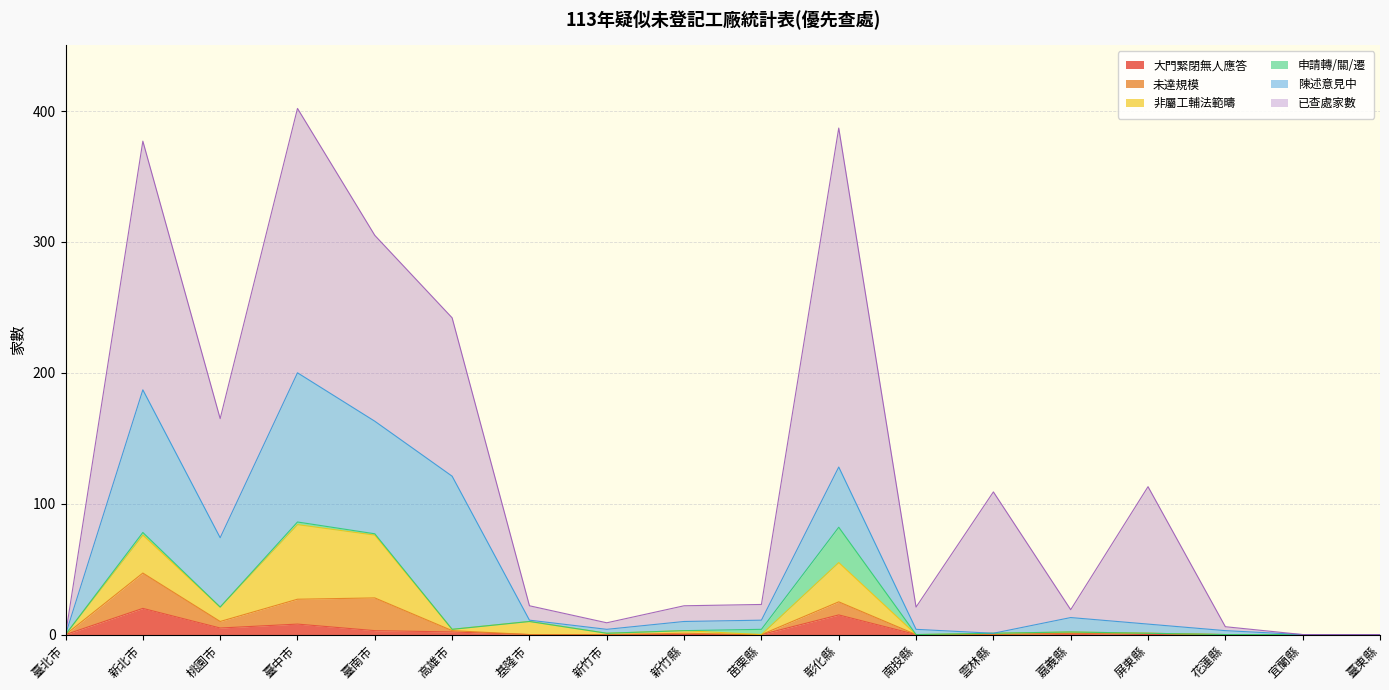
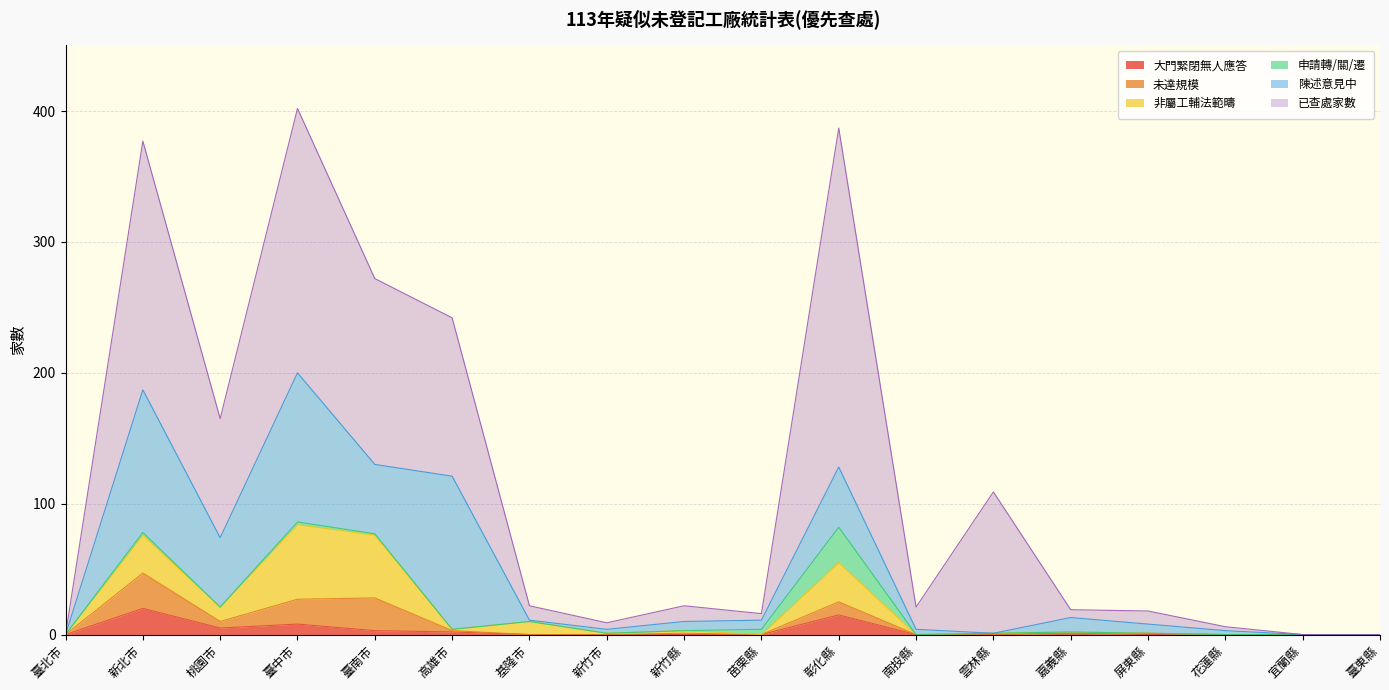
陳述意見中, 臺南市: 86 -> 53
已查處家數, 苗栗縣: 12 -> 5
已查處家數, 屏東縣: 105 -> 10
